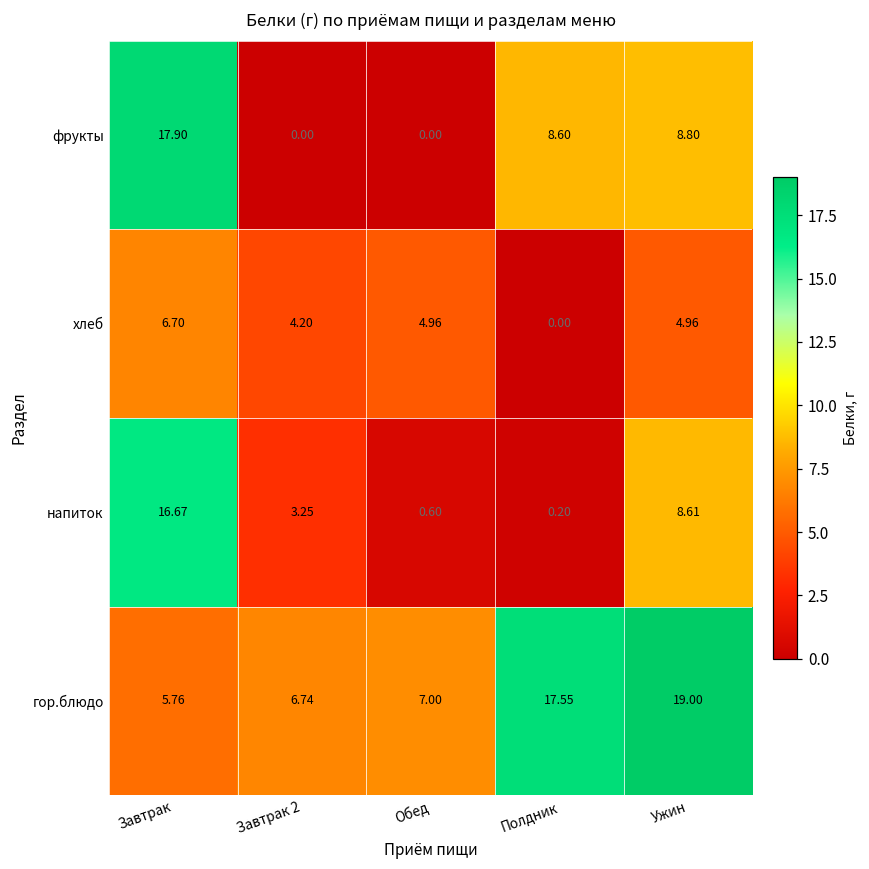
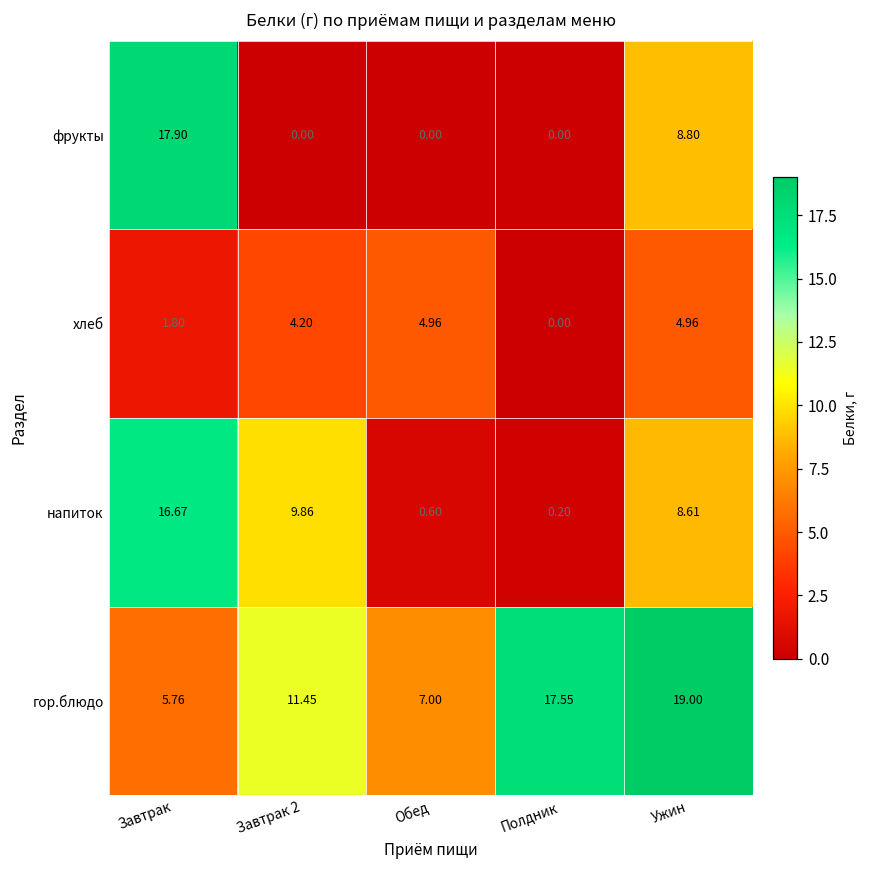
фрукты, Полдник: 8.60 -> 0.00
хлеб, Завтрак: 6.70 -> 1.80
напиток, Завтрак 2: 3.25 -> 9.86
гор.блюдо, Завтрак 2: 6.74 -> 11.45
